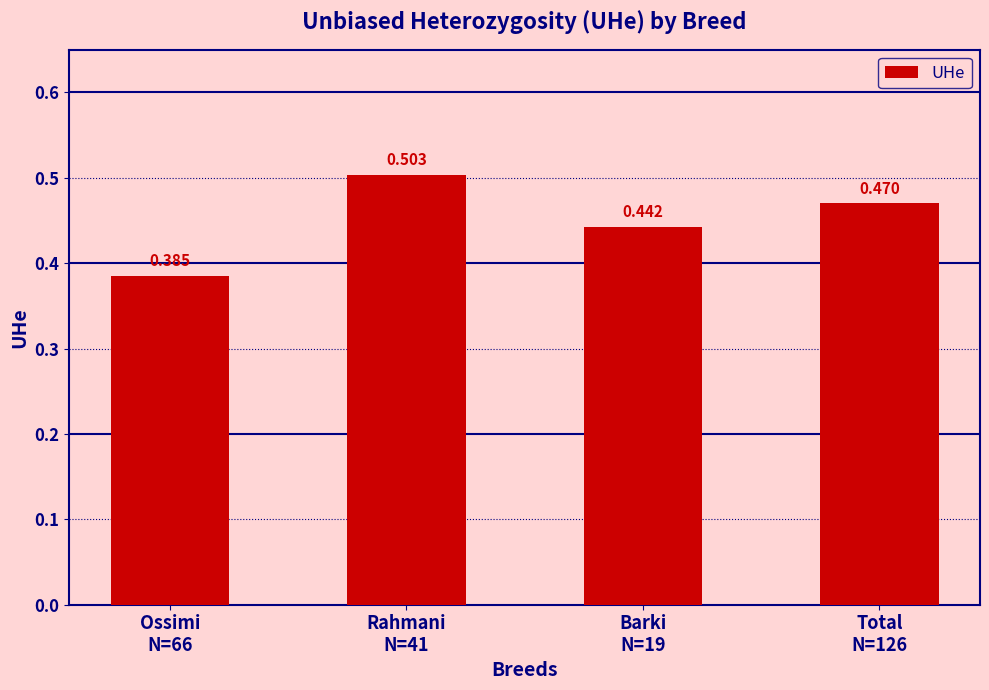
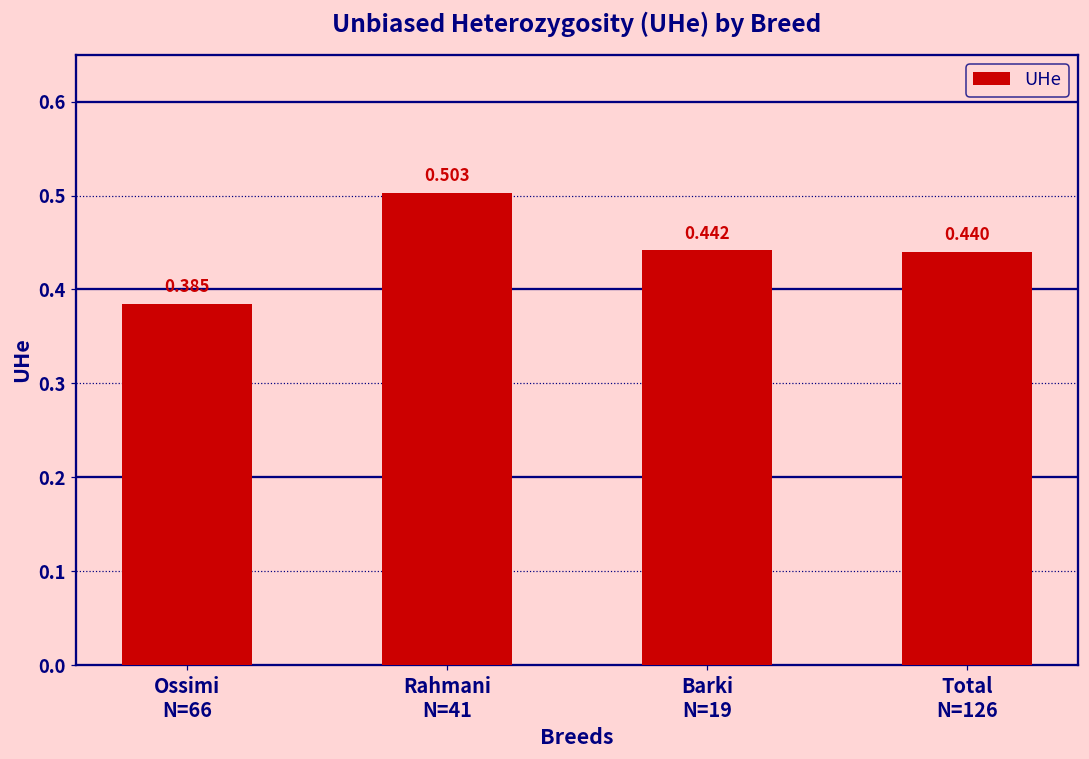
Total N=126: 0.470 -> 0.440
